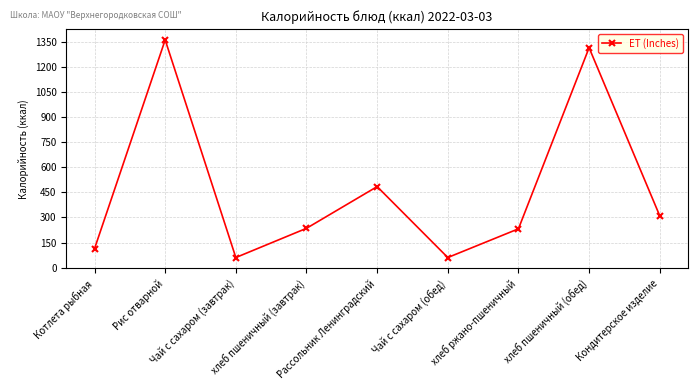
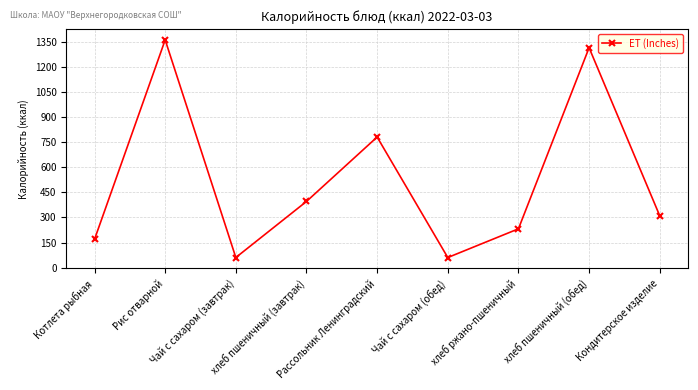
Котлета рыбная: 110 -> 170
хлеб пшеничный (завтрак): 240 -> 400
Рассольник Ленинградский: 490 -> 780
